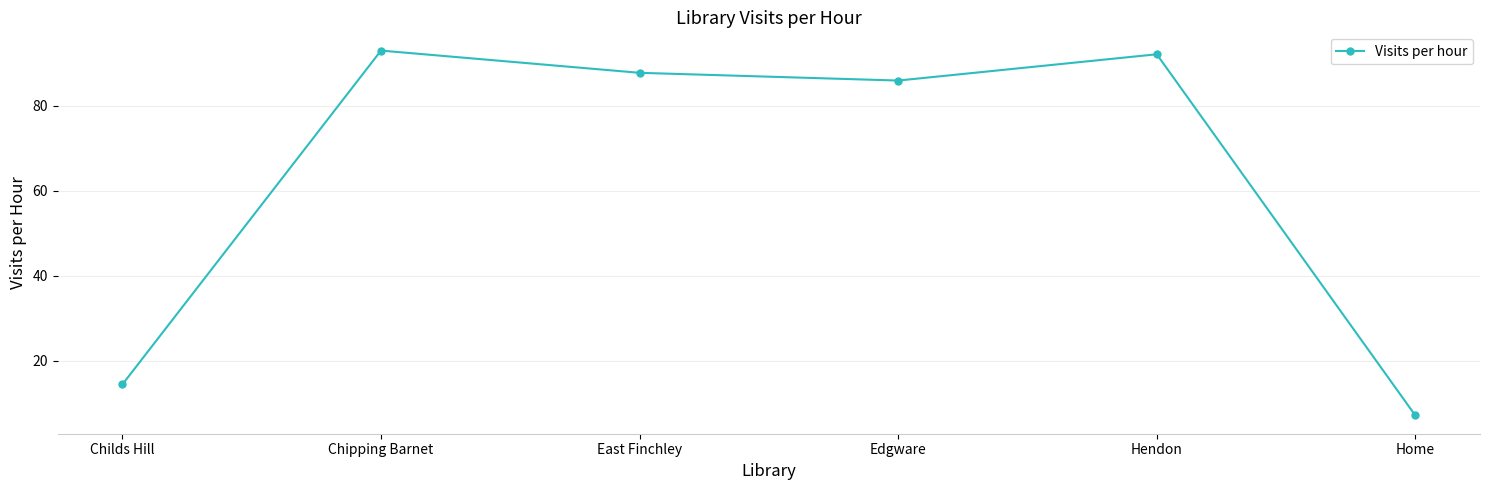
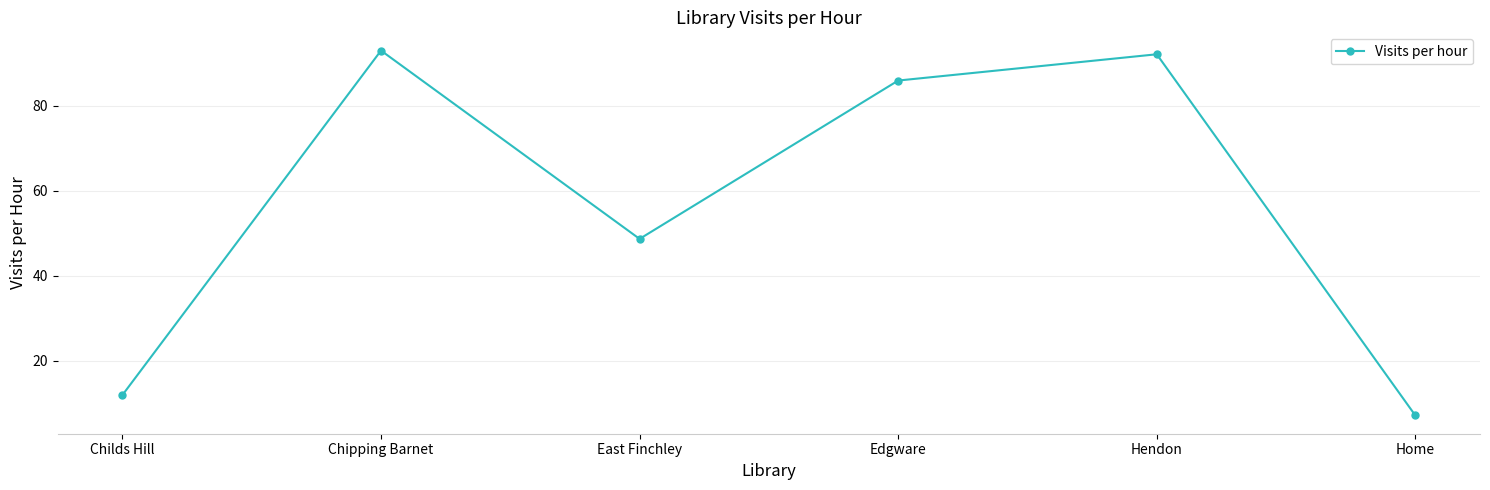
Childs Hill: 14 -> 12
East Finchley: 88 -> 49
